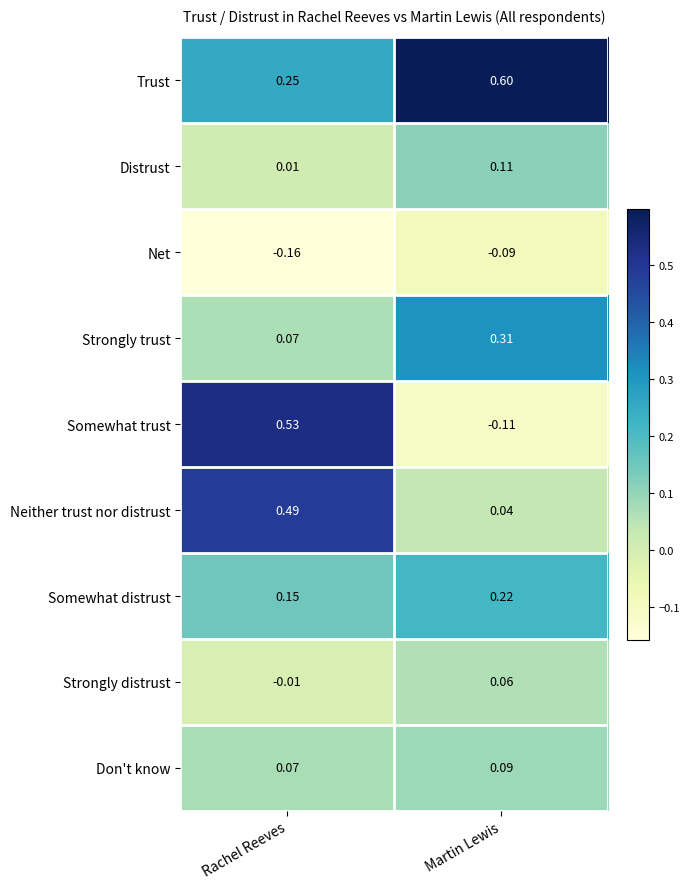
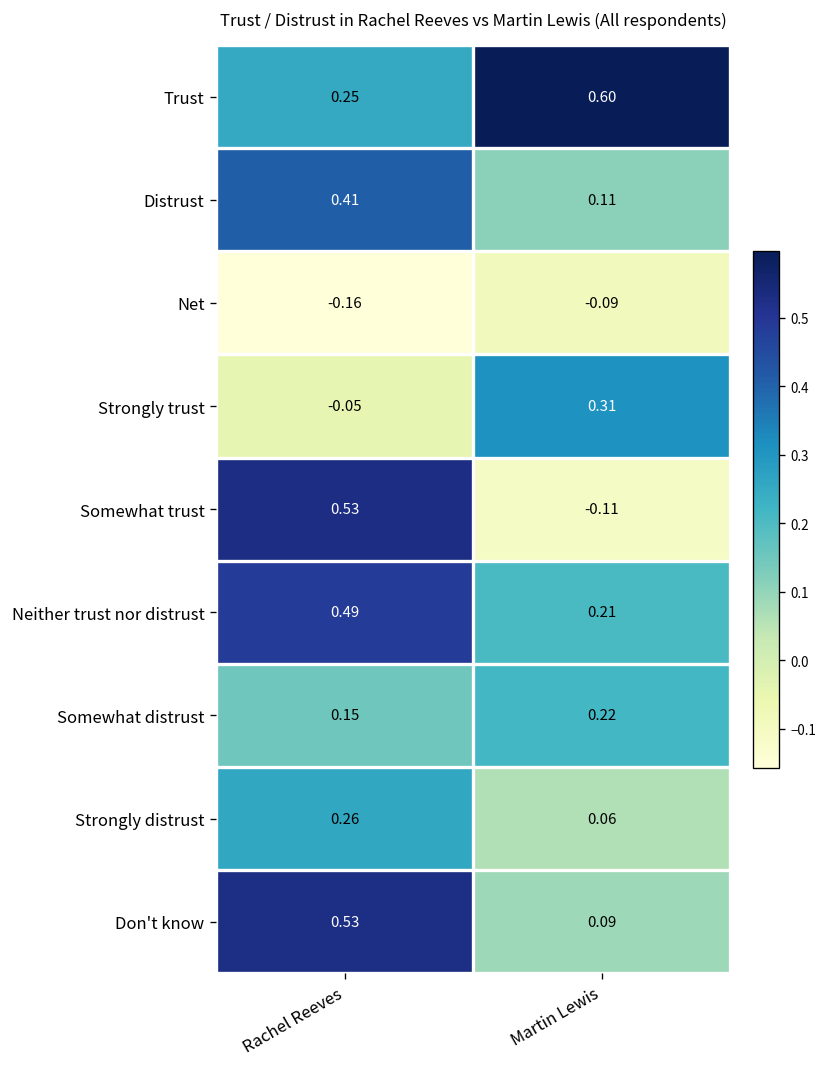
Distrust, Rachel Reeves: 0.01 -> 0.41
Strongly trust, Rachel Reeves: 0.07 -> -0.05
Neither trust nor distrust, Martin Lewis: 0.04 -> 0.21
Strongly distrust, Rachel Reeves: -0.01 -> 0.26
Don't know, Rachel Reeves: 0.07 -> 0.53
